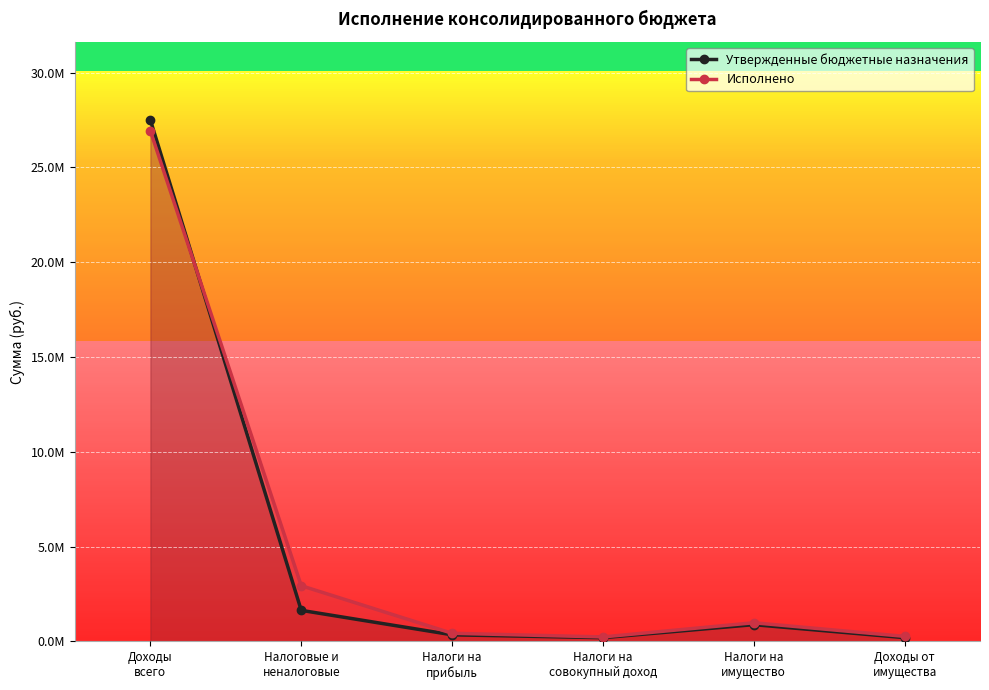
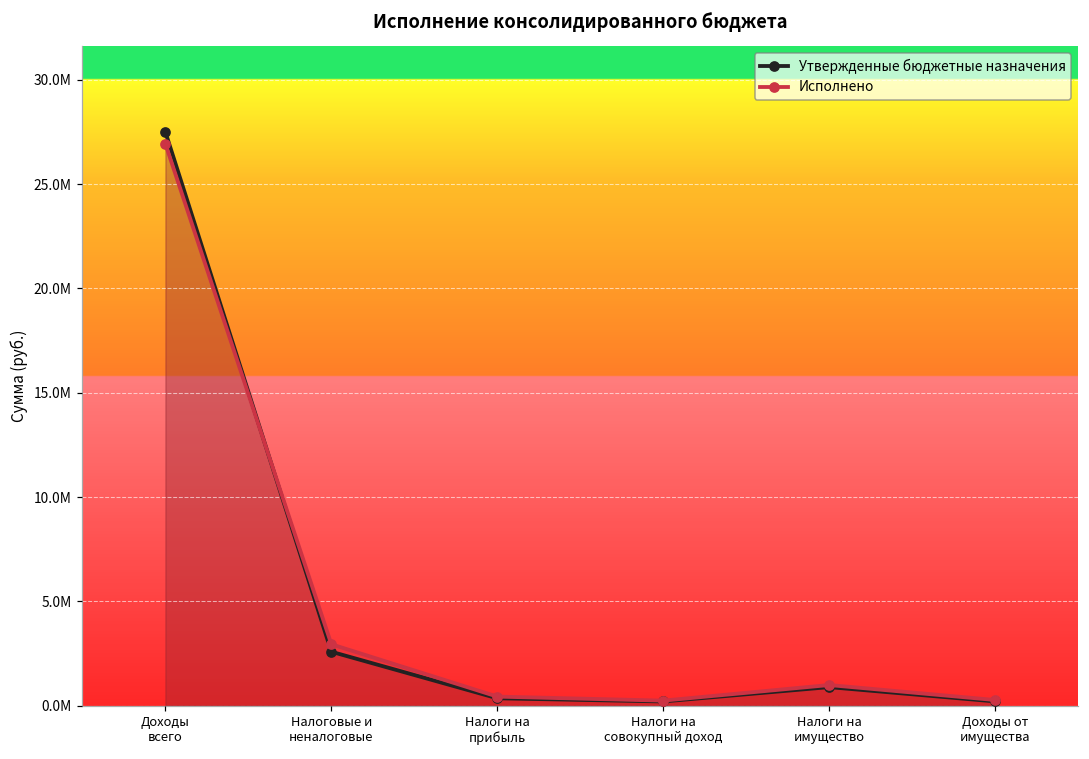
Утвержденные бюджетные назначения, Налоговые и неналоговые: 1600000 -> 2600000
